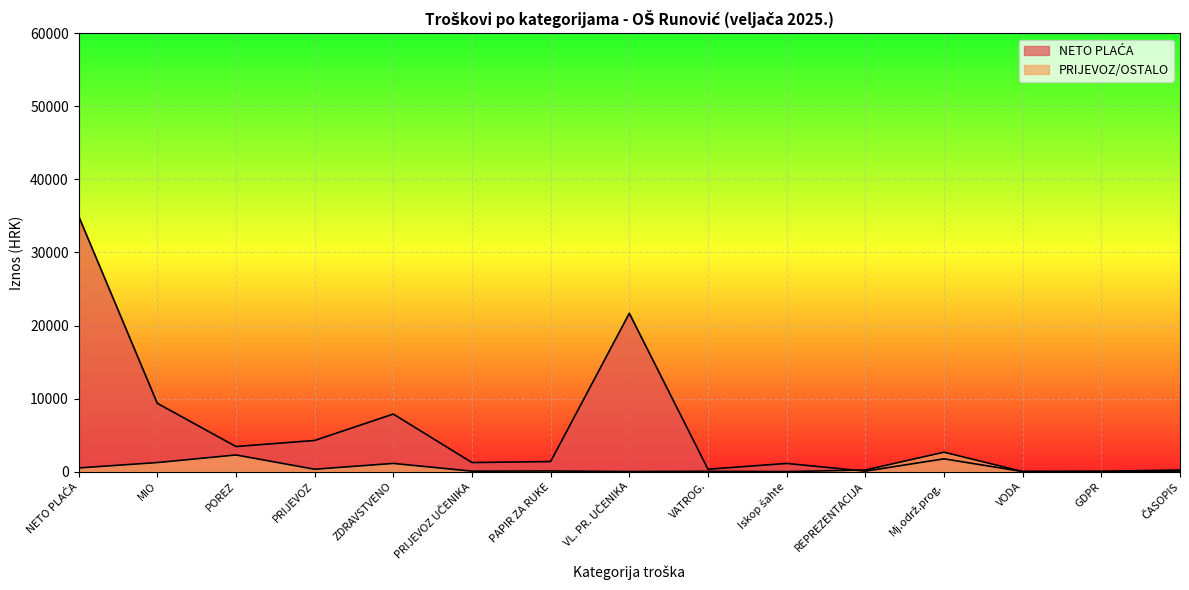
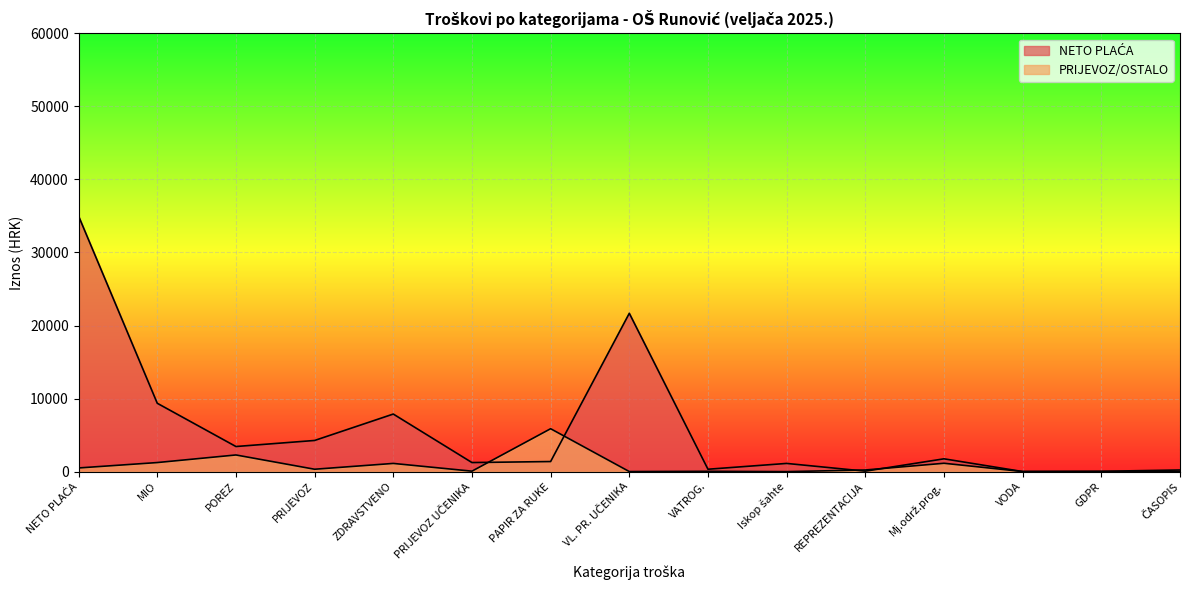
PRIJEVOZ/OSTALO, PAPIR ZA RUKE: 0 -> 6000
PRIJEVOZ/OSTALO, Mj.održ.prog.: 3000 -> 1000
